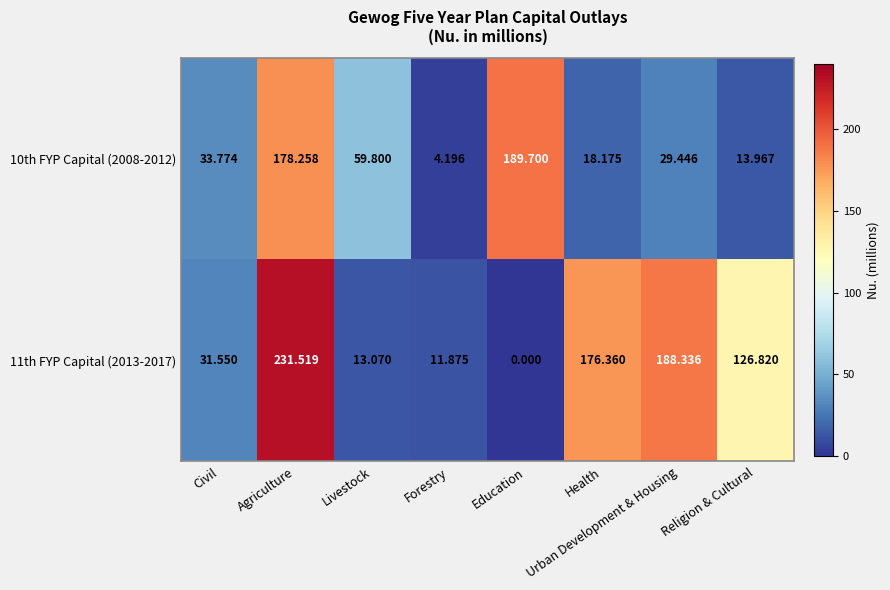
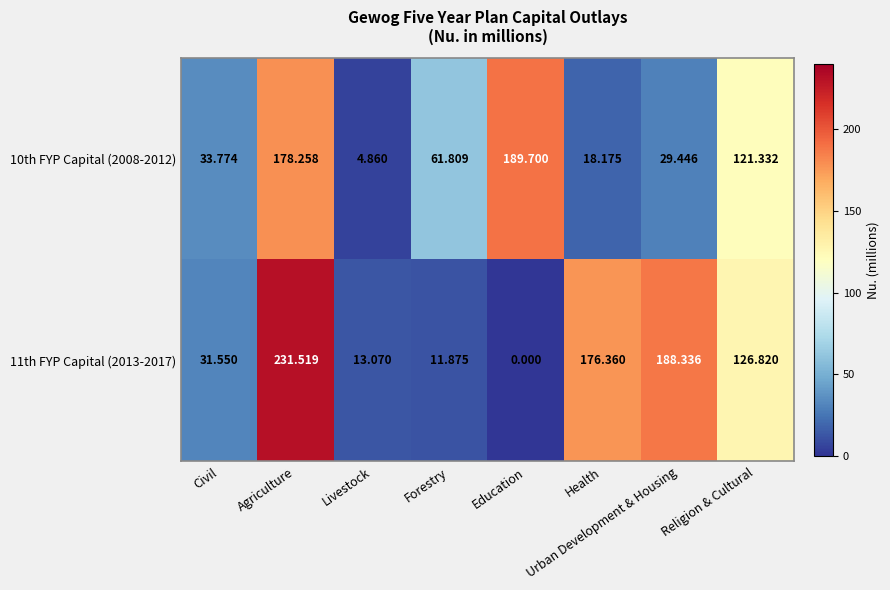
10th FYP Capital (2008-2012), Livestock: 59.800 -> 4.860
10th FYP Capital (2008-2012), Forestry: 4.196 -> 61.809
10th FYP Capital (2008-2012), Religion & Cultural: 13.967 -> 121.332
